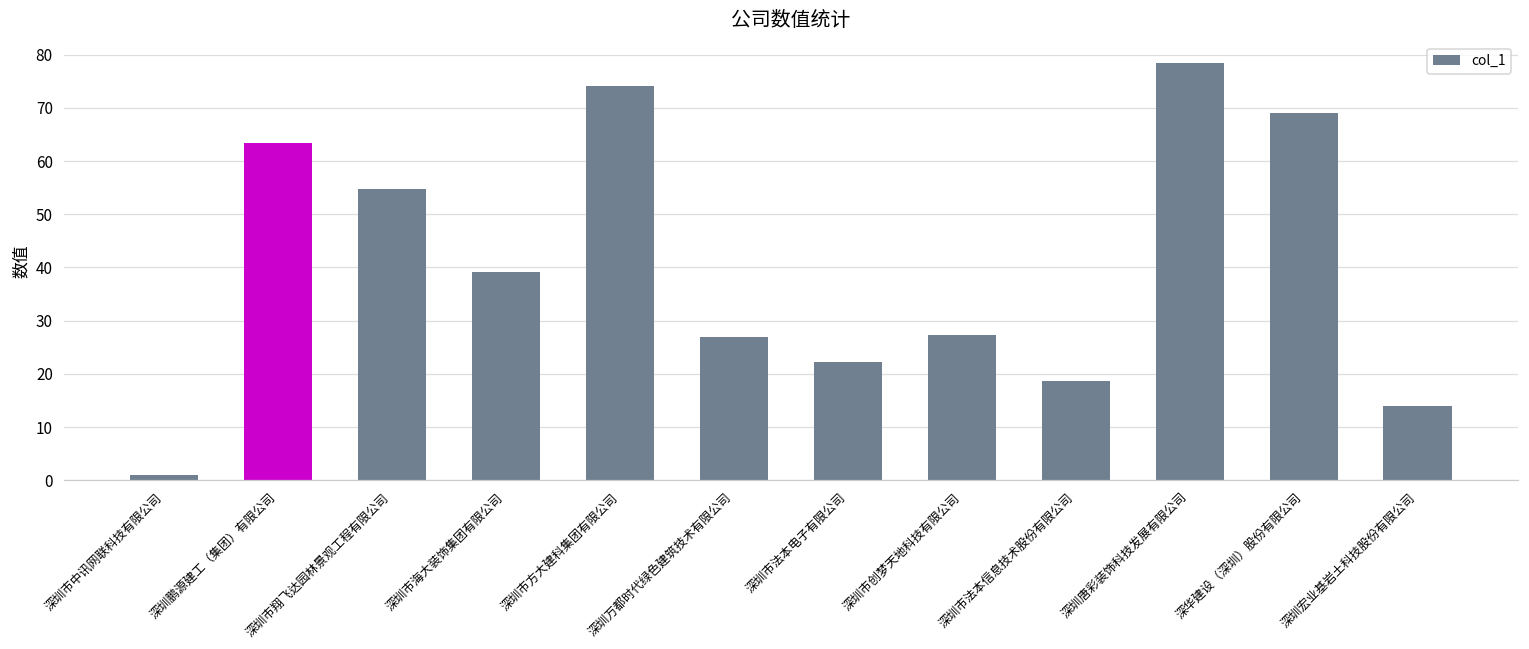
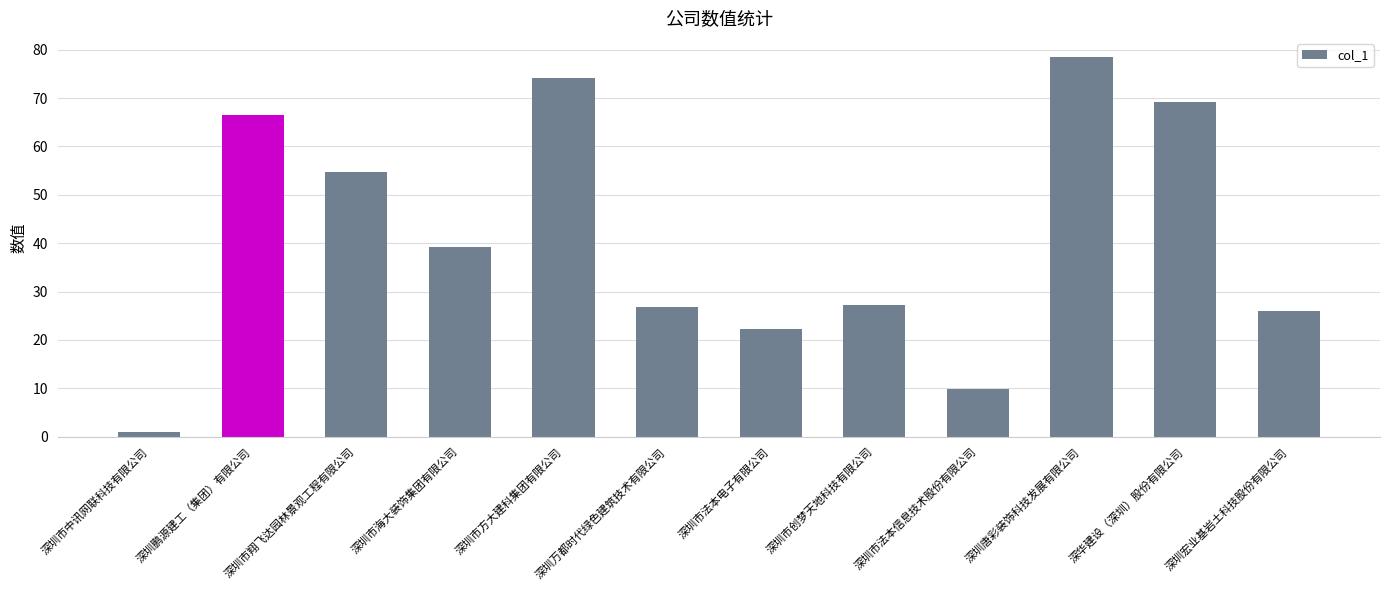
深圳鹏源建工（集团）有限公司: 63 -> 67
深圳市法本信息技术股份有限公司: 19 -> 10
深圳宏业基岩土科技股份有限公司: 14 -> 26
